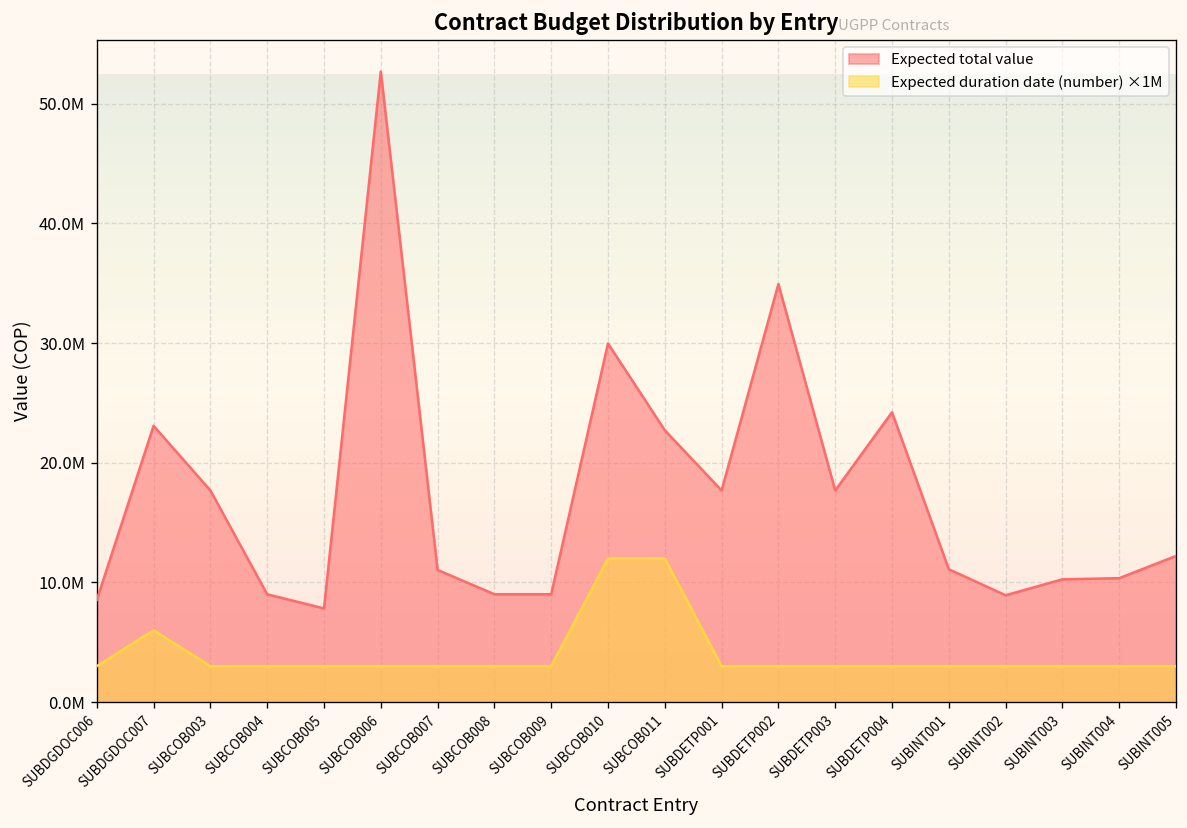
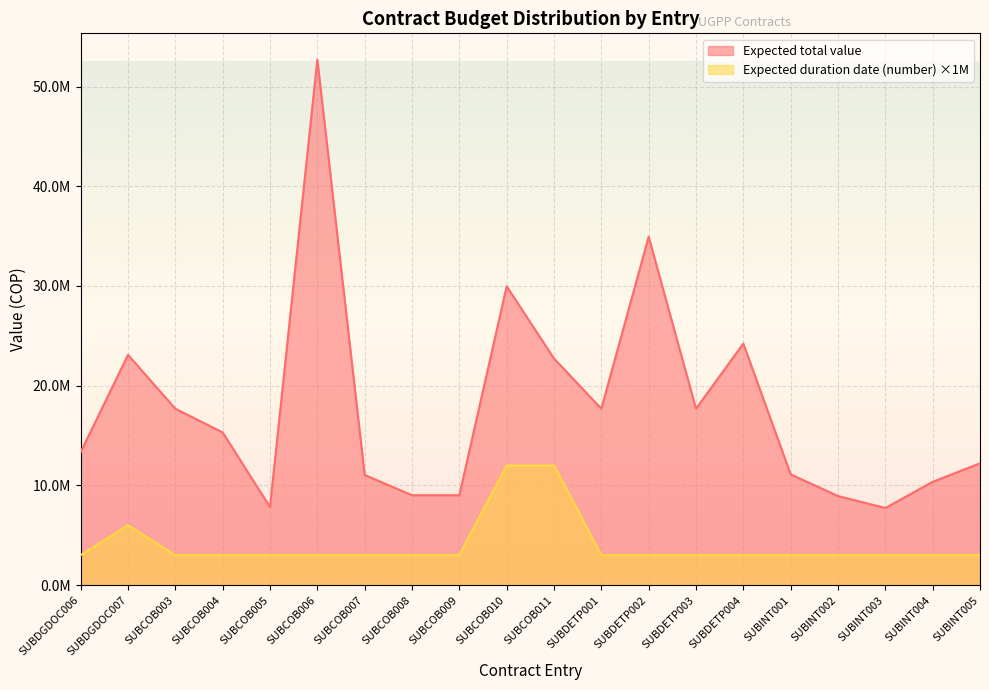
Expected total value, SUBDGDOC006: 9000000 -> 13000000
Expected total value, SUBCOB004: 9000000 -> 15000000
Expected total value, SUBINT003: 10000000 -> 8000000
